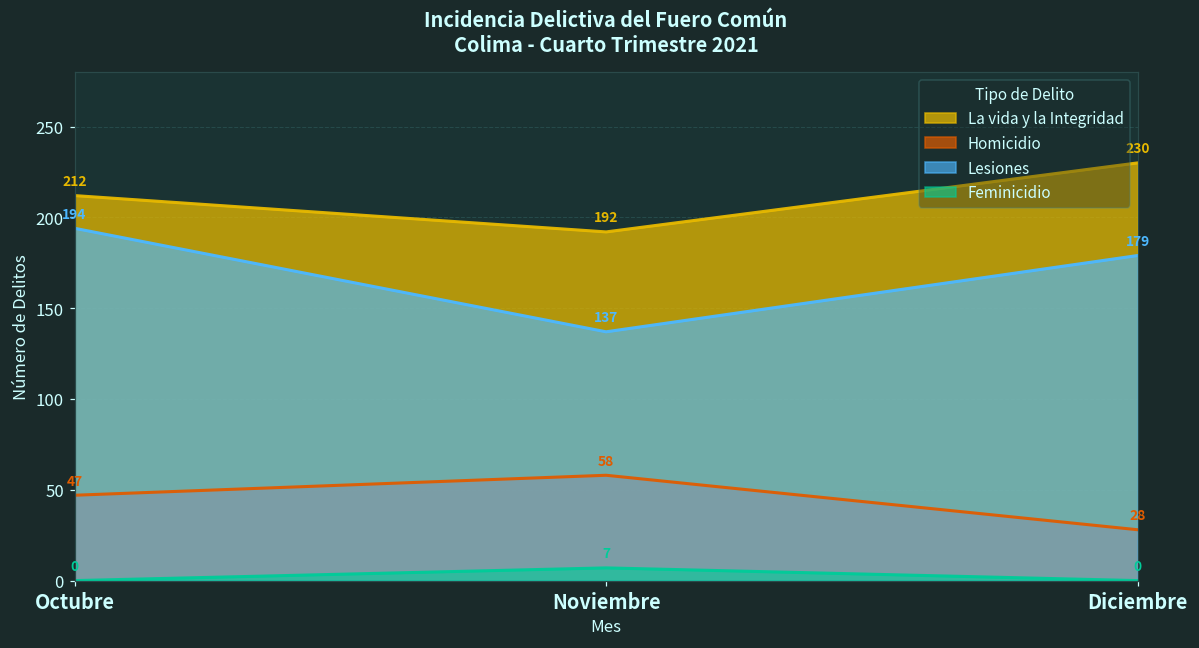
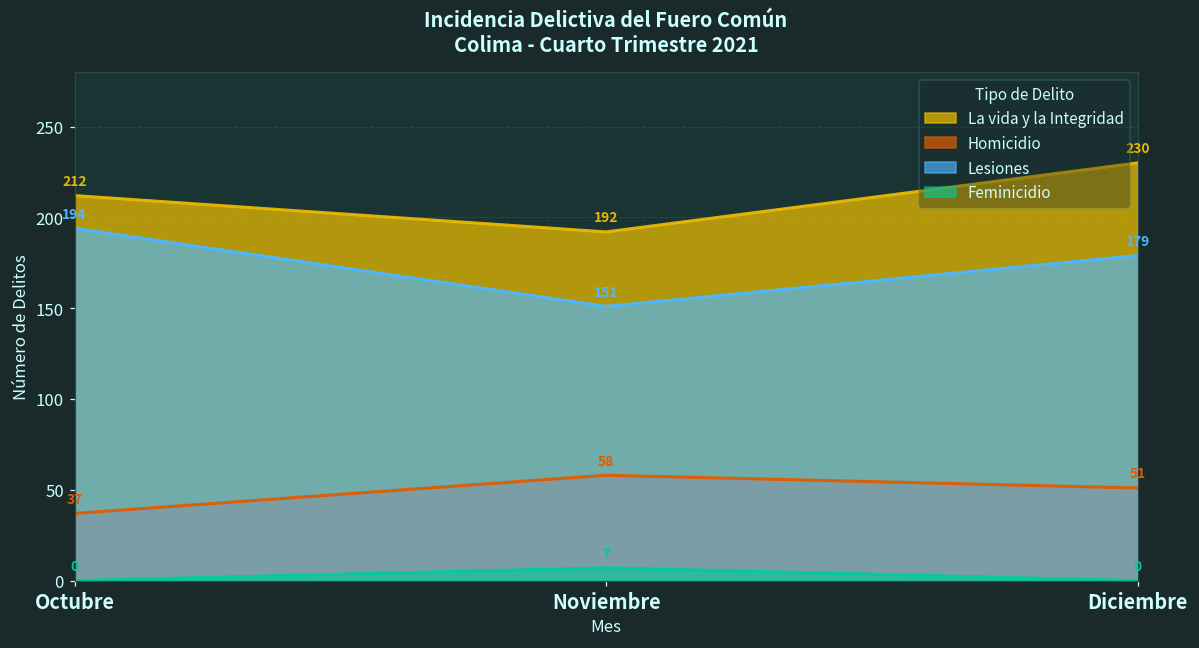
Homicidio, Octubre: 47 -> 37
Lesiones, Noviembre: 137 -> 151
Homicidio, Diciembre: 28 -> 51
